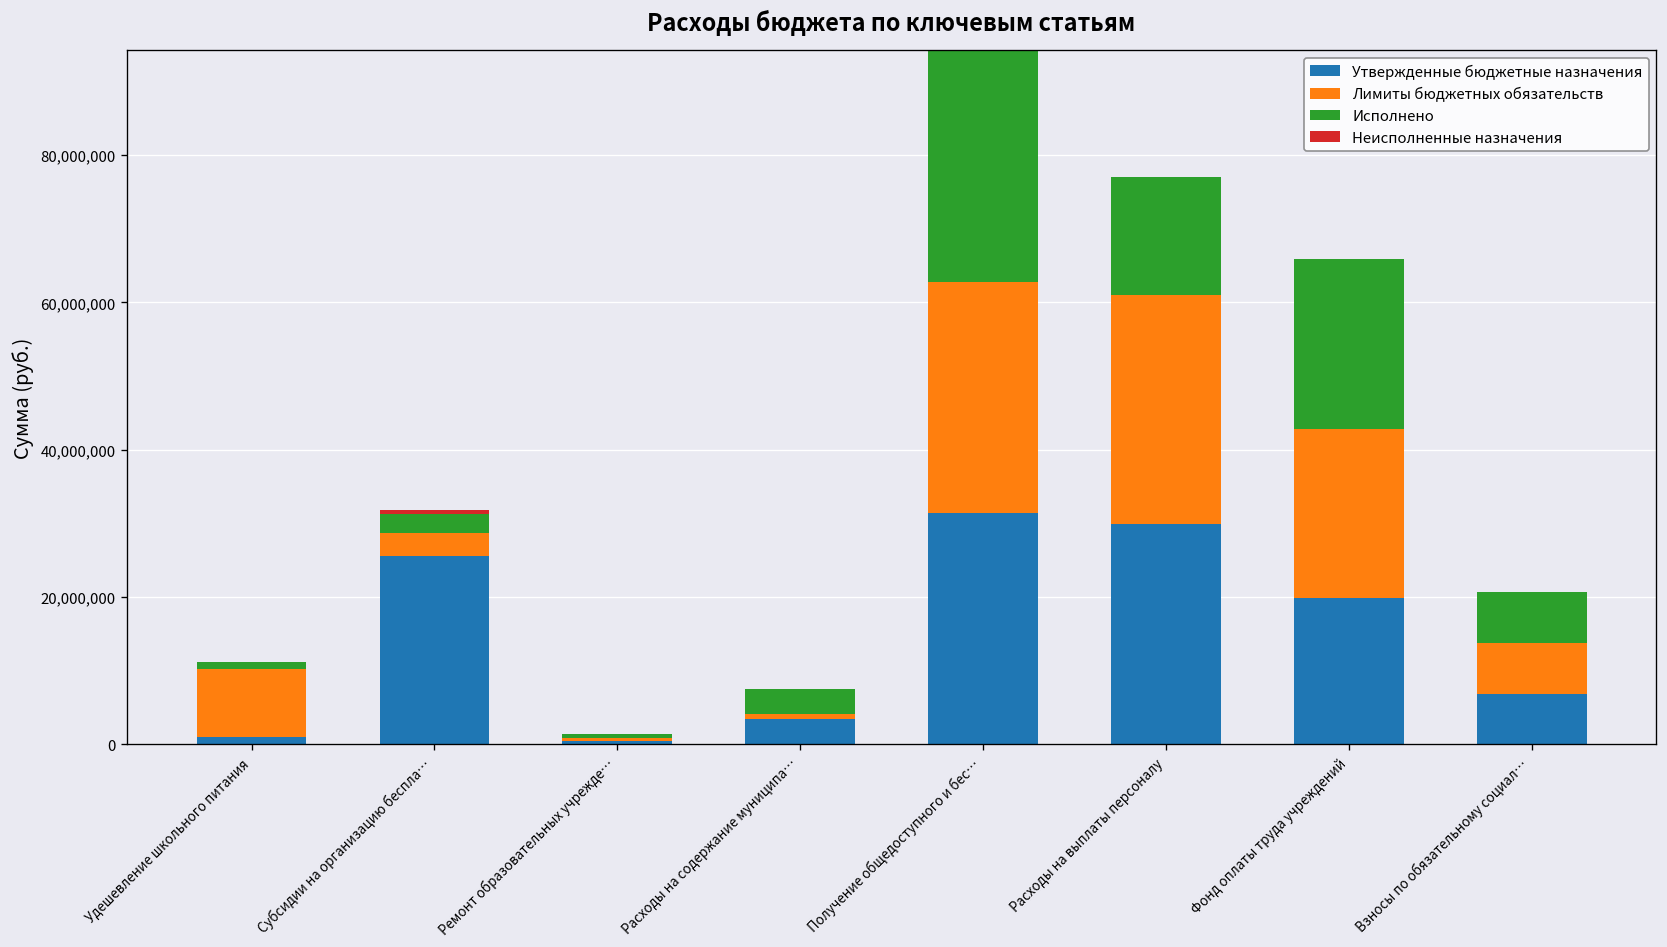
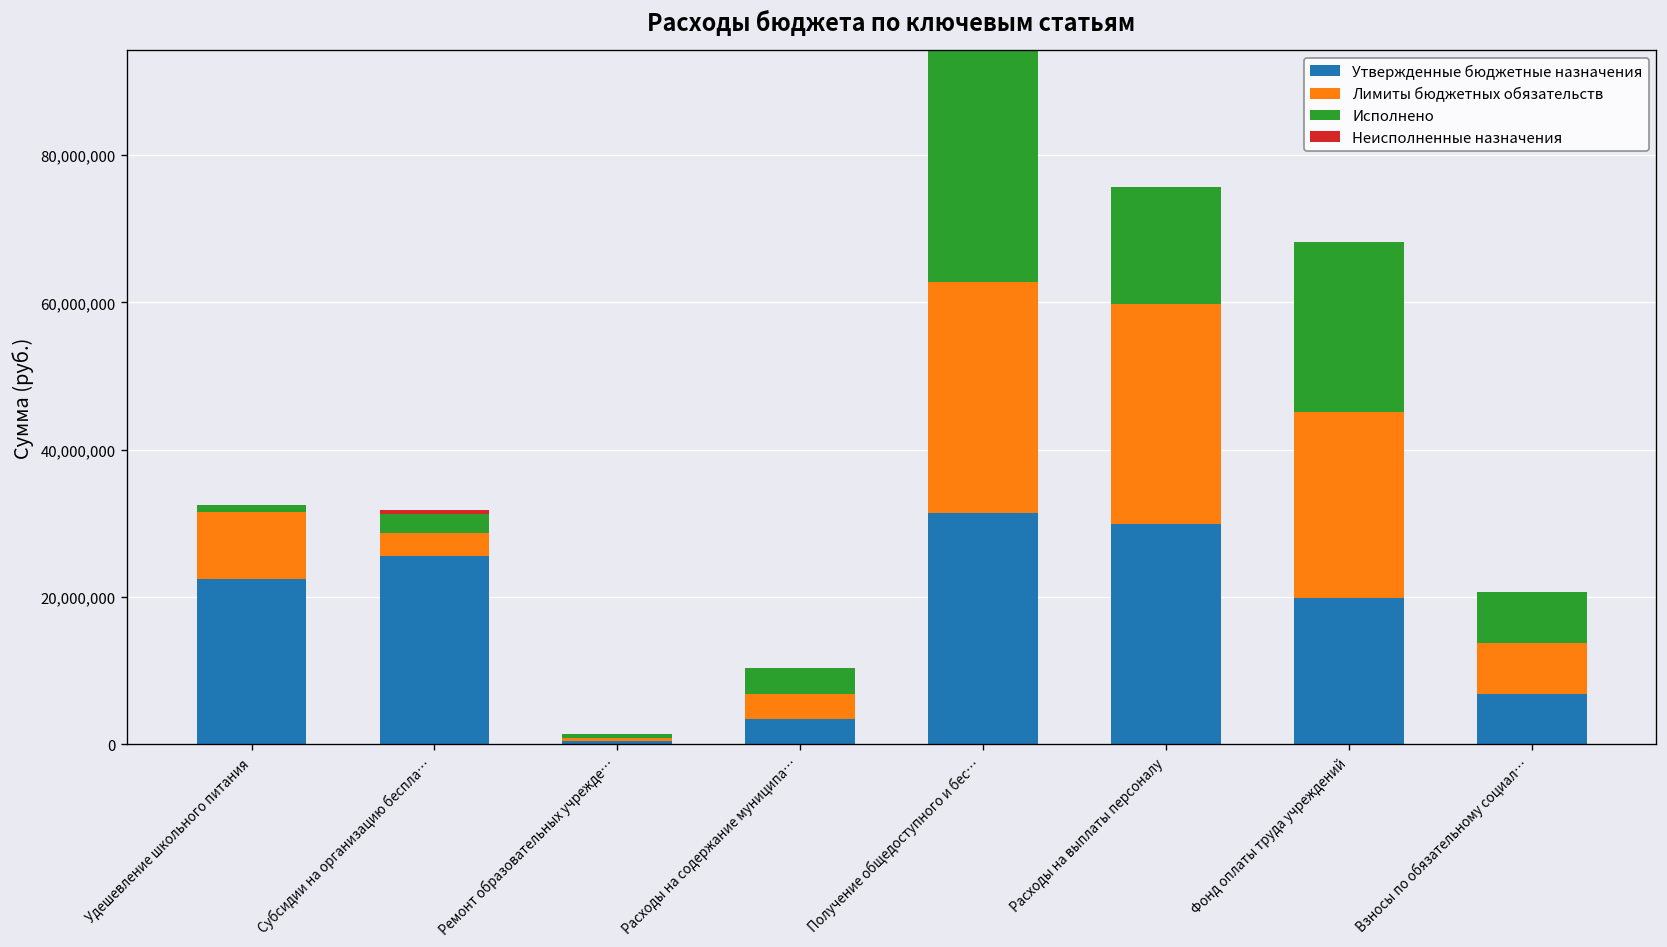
Утвержденные бюджетные назначения, Удешевление школьного питания: 1,000,000 -> 22,000,000
Лимиты бюджетных обязательств, Расходы на содержание муниципа…: 1,000,000 -> 3,000,000
Лимиты бюджетных обязательств, Расходы на выплаты персоналу: 31,000,000 -> 30,000,000
Лимиты бюджетных обязательств, Фонд оплаты труда учреждений: 23,000,000 -> 25,000,000
